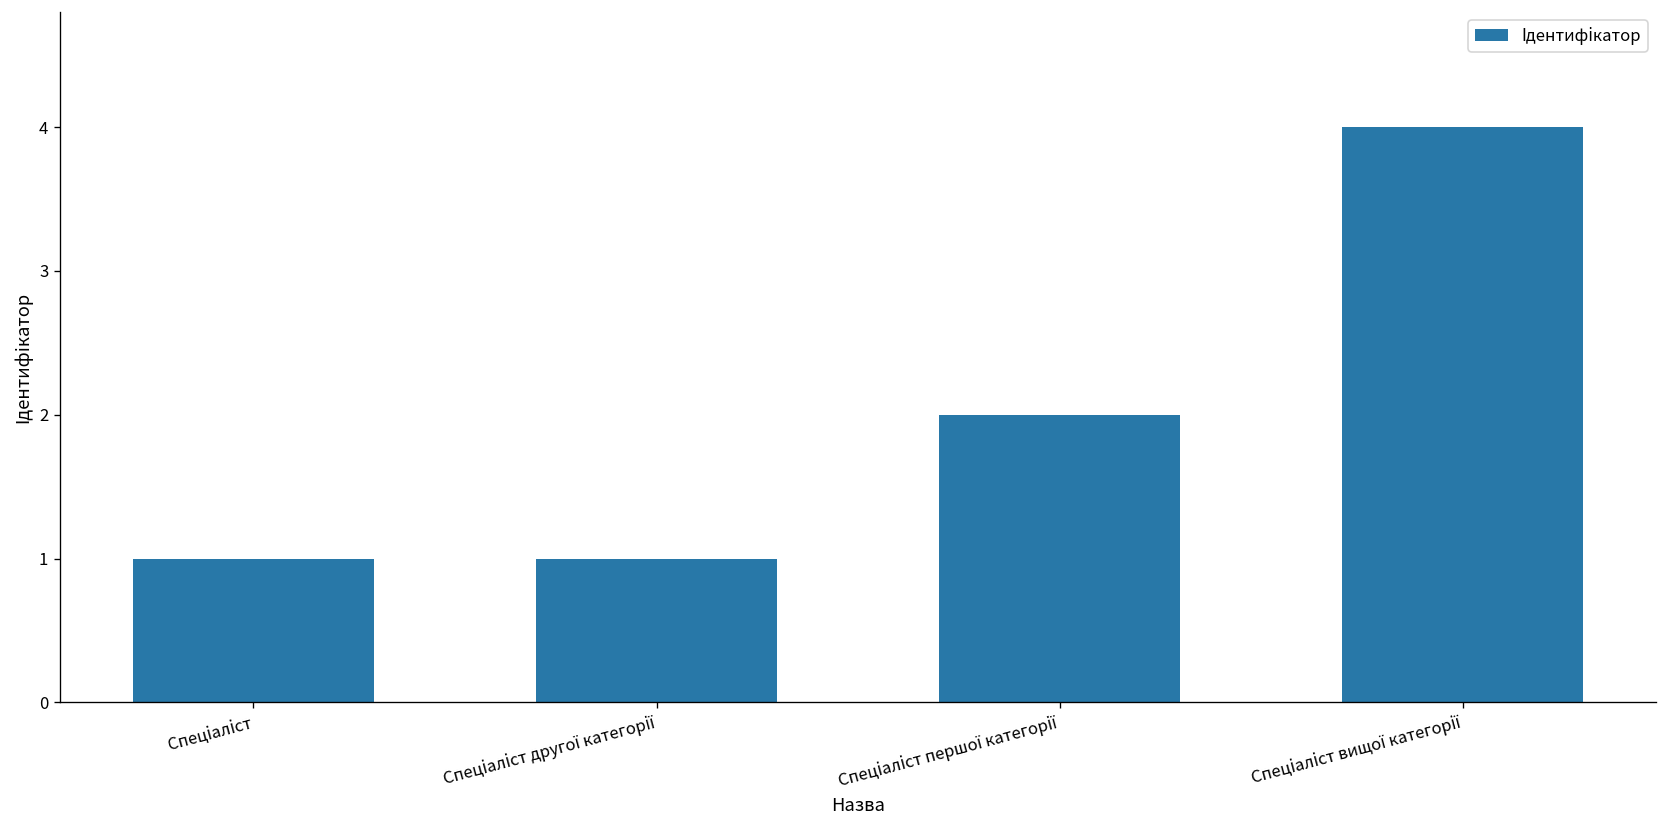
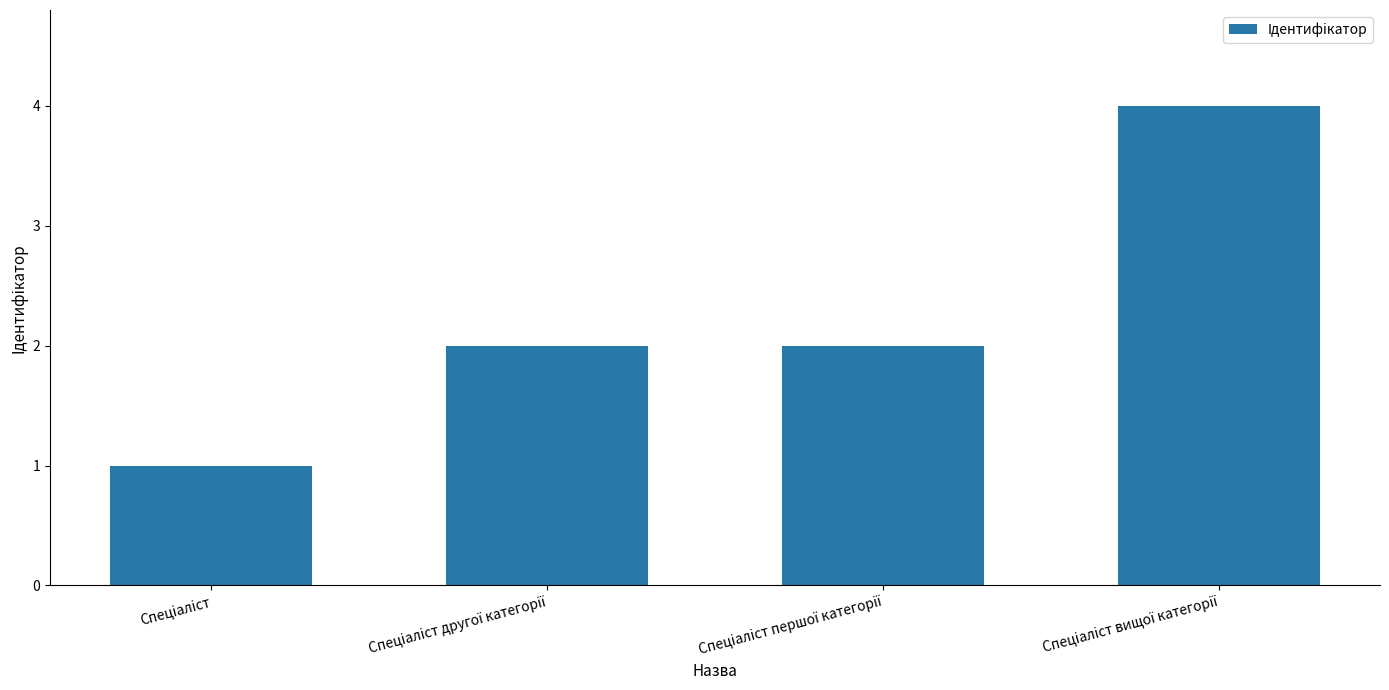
Спеціаліст другої категорії: 1 -> 2
